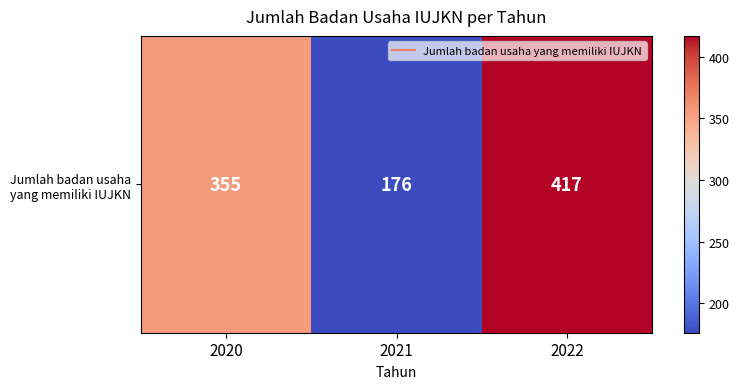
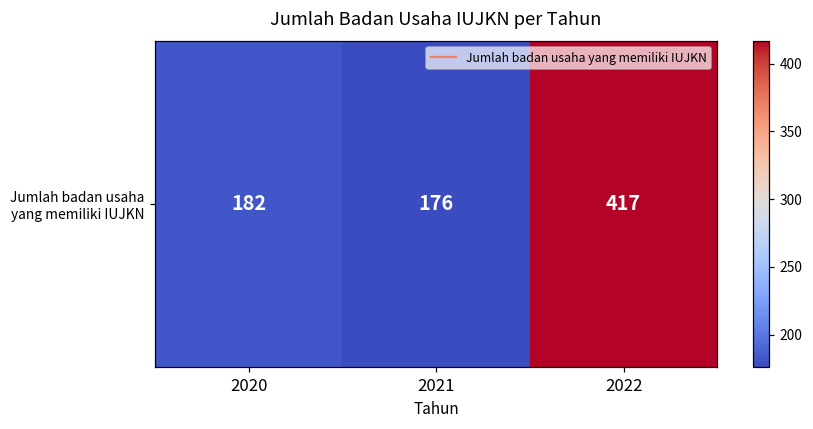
Jumlah badan usaha yang memiliki IUJKN, 2020: 355 -> 182
